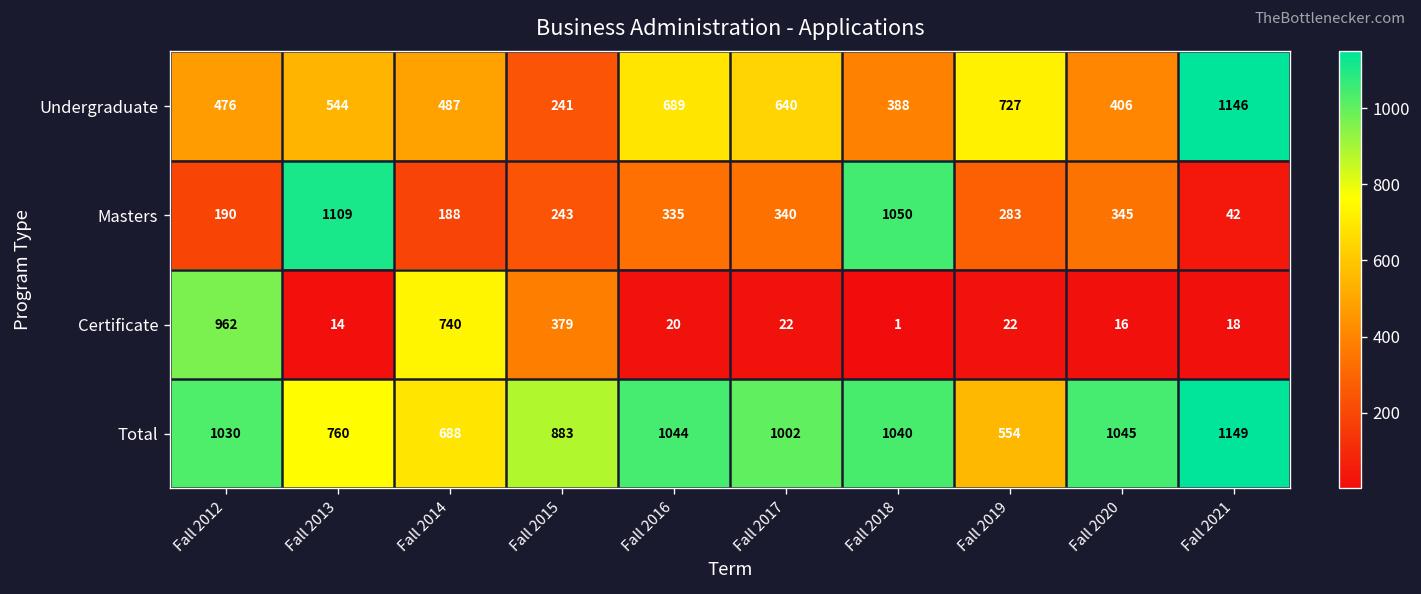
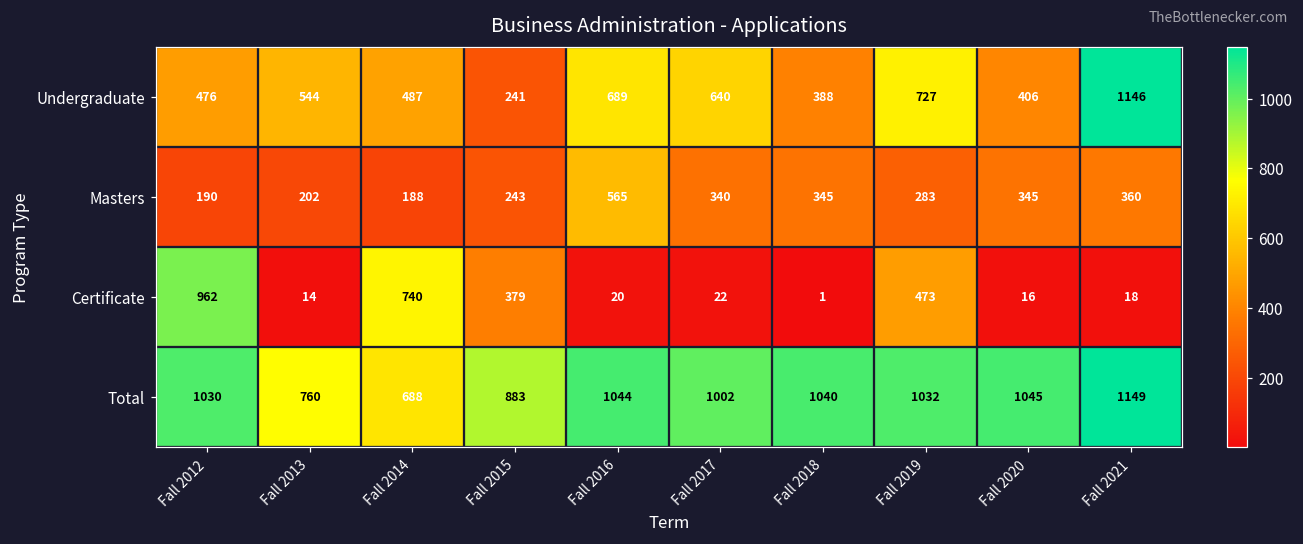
Masters, Fall 2013: 1109 -> 202
Masters, Fall 2016: 335 -> 565
Masters, Fall 2018: 1050 -> 345
Masters, Fall 2021: 42 -> 360
Certificate, Fall 2019: 22 -> 473
Total, Fall 2019: 554 -> 1032
